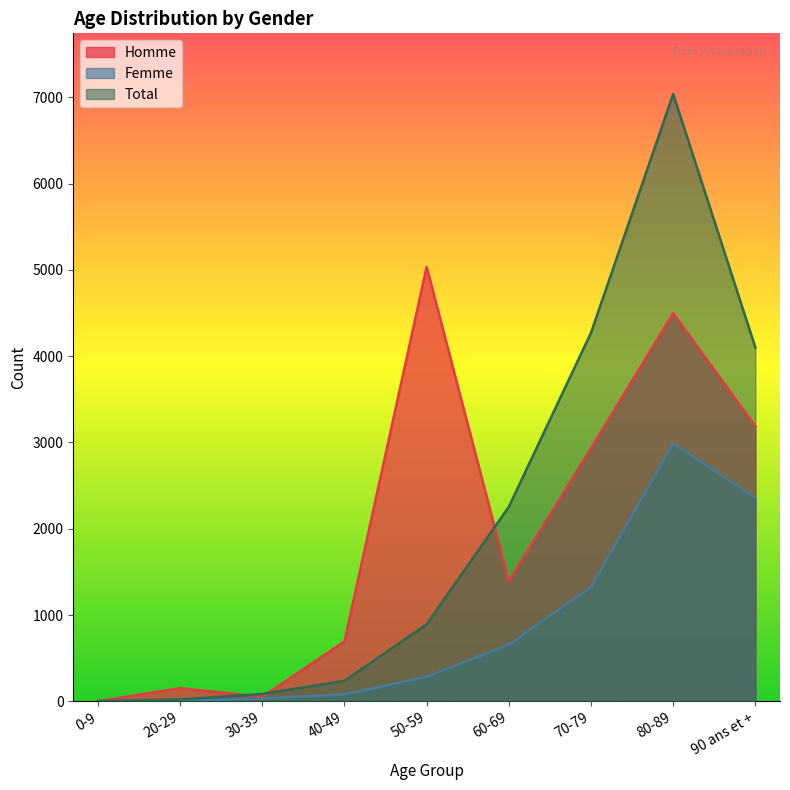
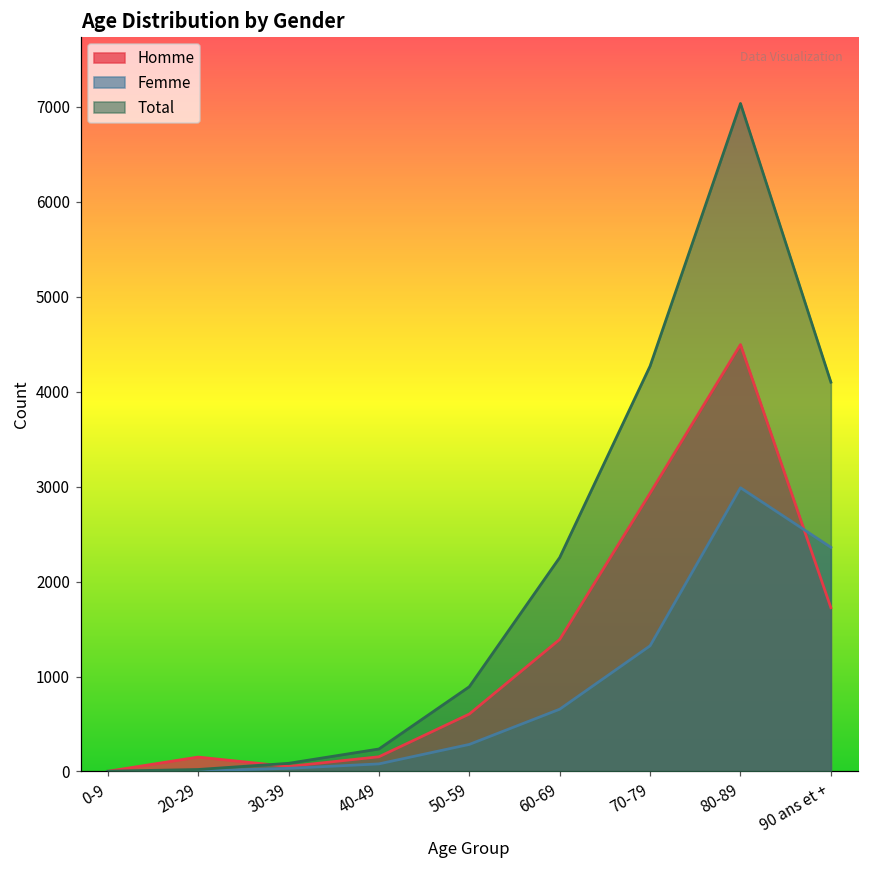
Homme, 40-49: 700 -> 200
Homme, 50-59: 5000 -> 600
Homme, 90 ans et +: 3200 -> 1700
